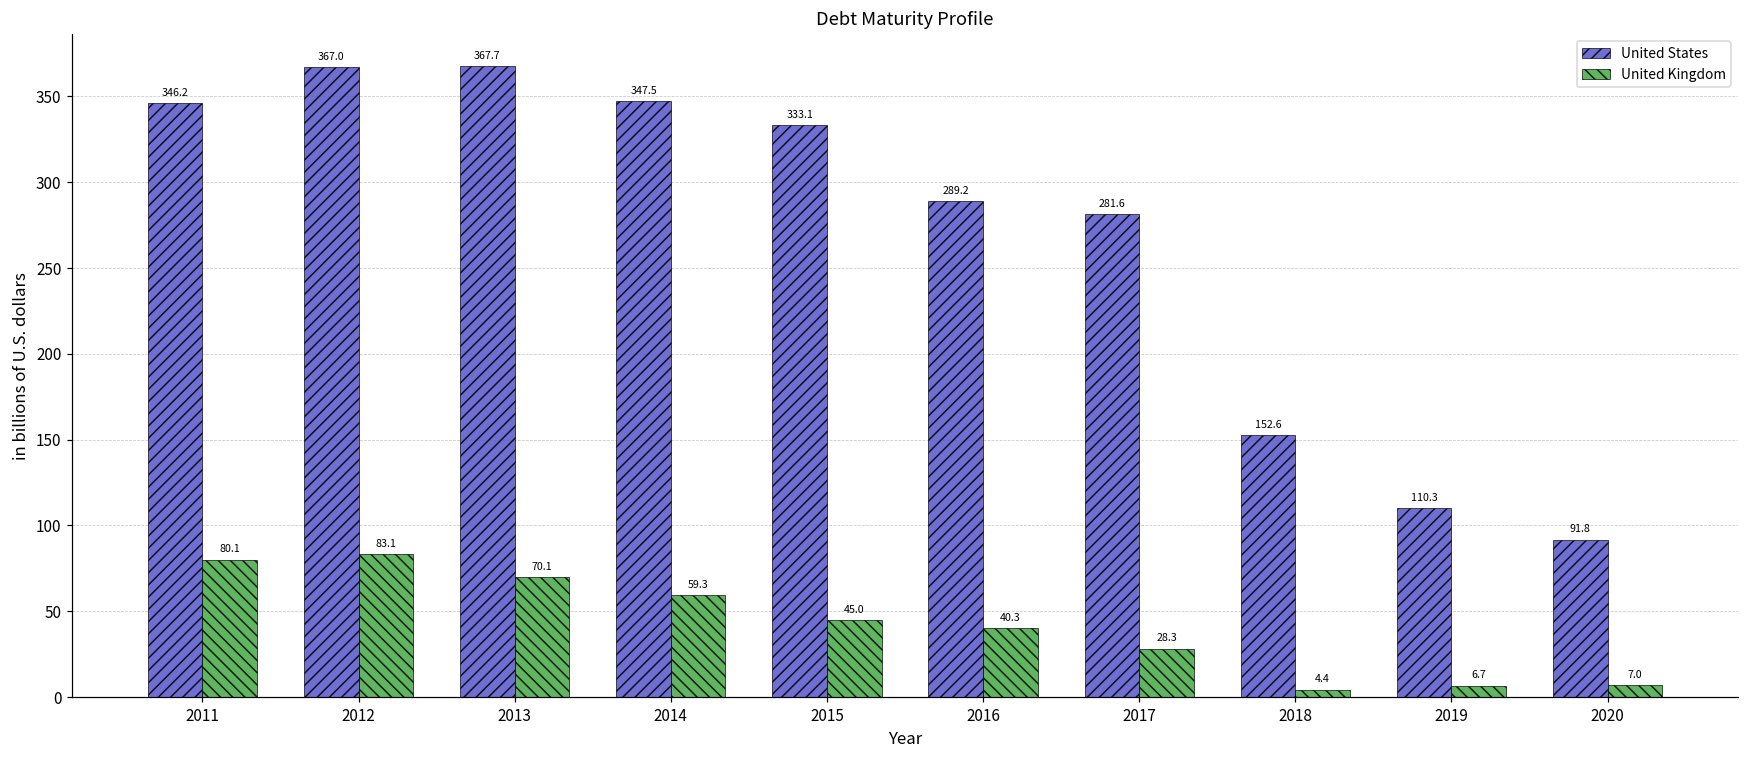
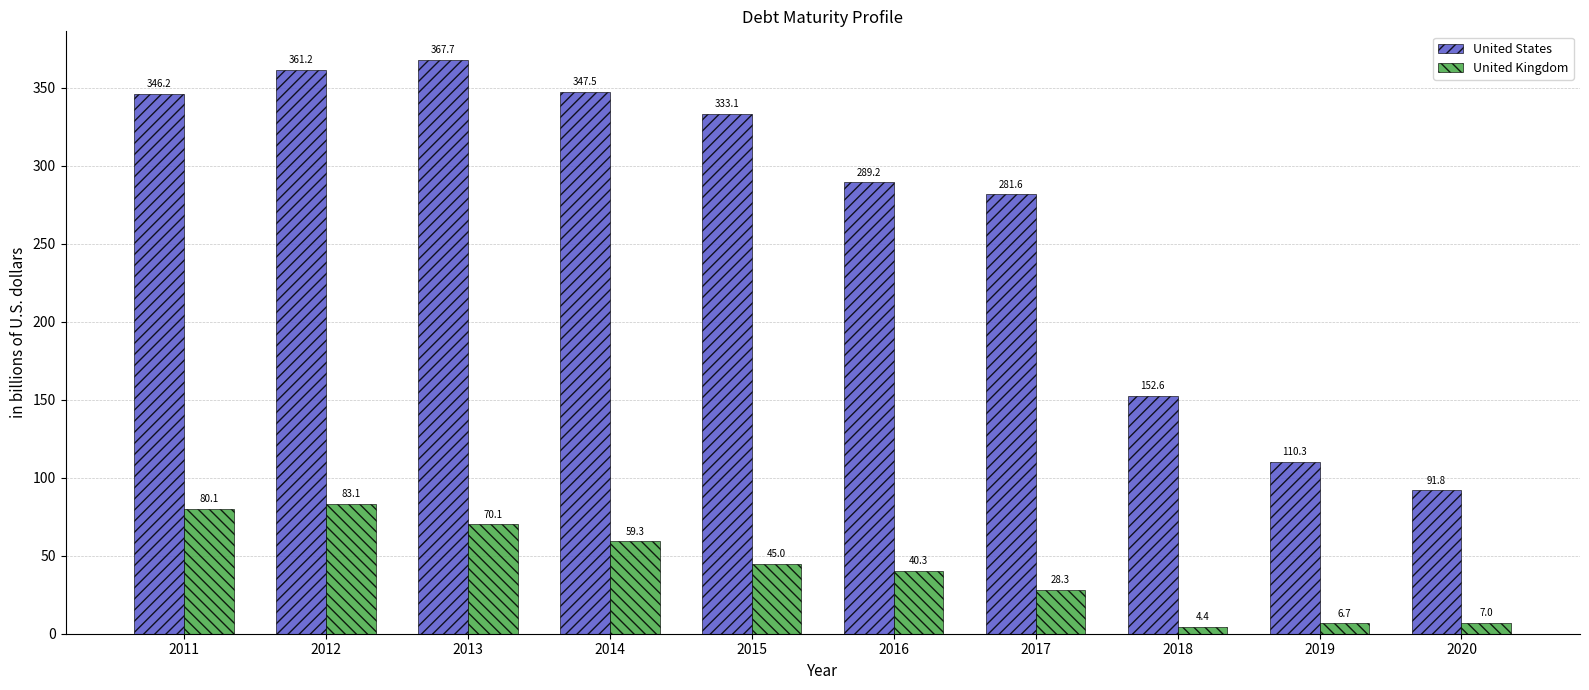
United States, 2012: 367.0 -> 361.2
